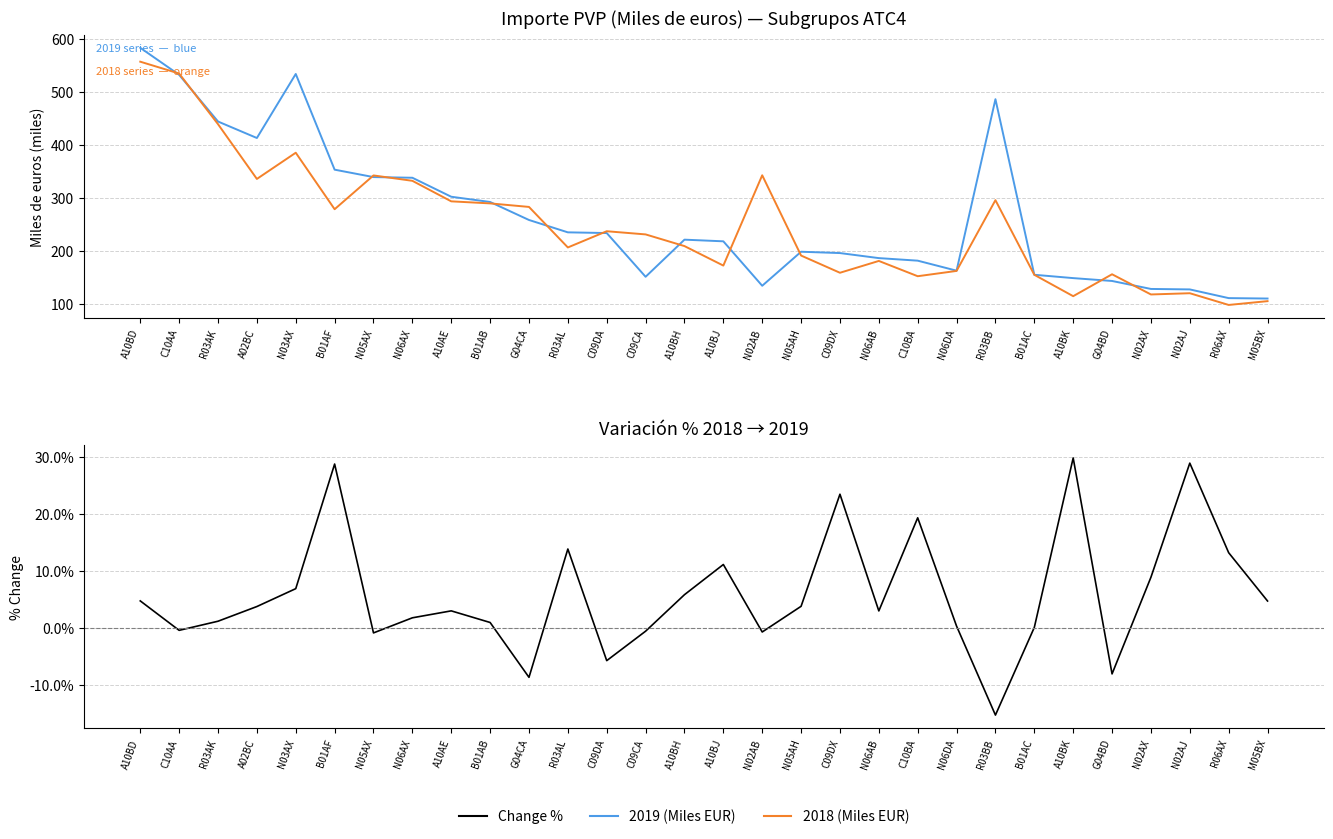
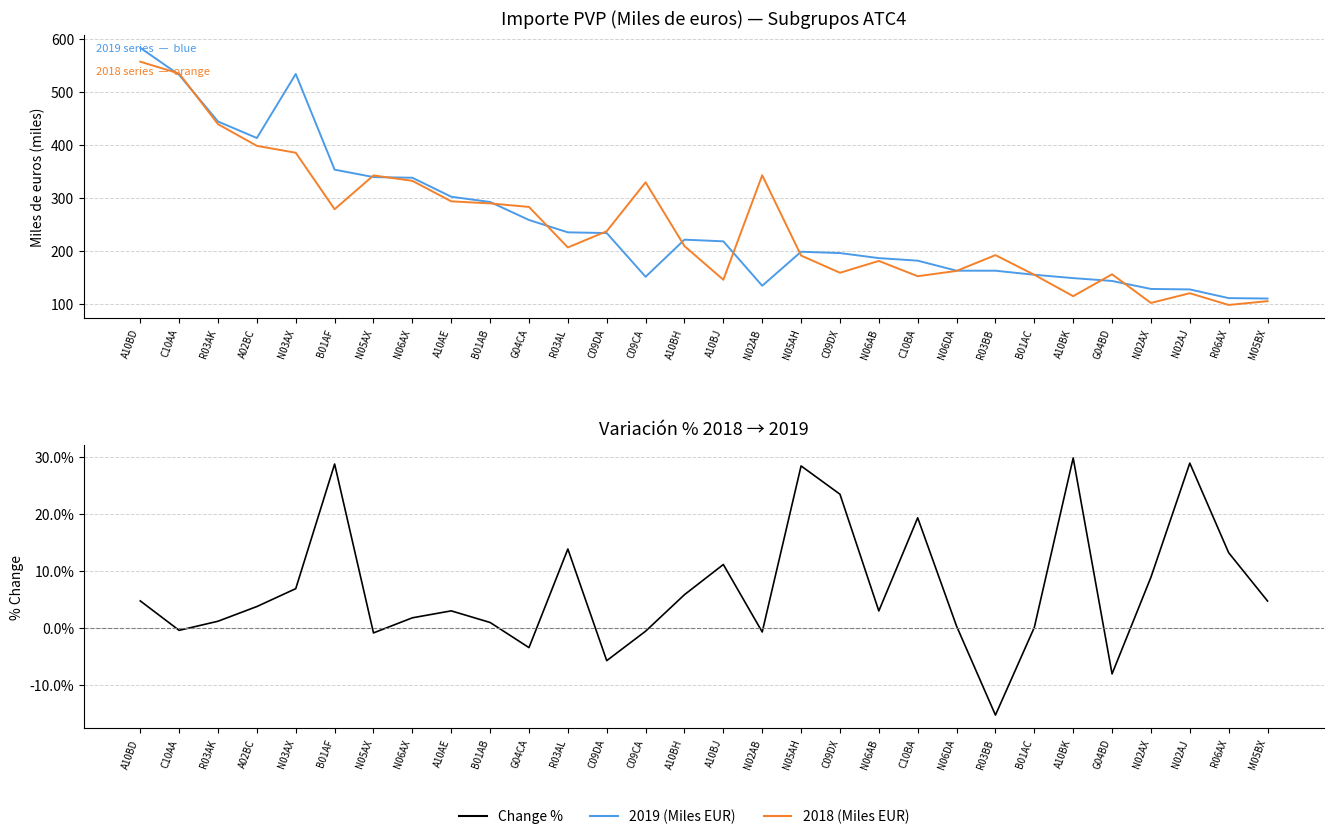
Importe PVP (Miles de euros) — Subgrupos ATC4, 2018 (Miles EUR), A02BC: 340 -> 400
Importe PVP (Miles de euros) — Subgrupos ATC4, 2018 (Miles EUR), C09CA: 230 -> 330
Importe PVP (Miles de euros) — Subgrupos ATC4, 2018 (Miles EUR), A10BJ: 170 -> 150
Importe PVP (Miles de euros) — Subgrupos ATC4, 2019 (Miles EUR), R03BB: 490 -> 160
Importe PVP (Miles de euros) — Subgrupos ATC4, 2018 (Miles EUR), R03BB: 300 -> 190
Importe PVP (Miles de euros) — Subgrupos ATC4, 2018 (Miles EUR), N02AX: 120 -> 100
Variación % 2018 → 2019, G04CA: -9% -> -3%
Variación % 2018 → 2019, N05AH: 4% -> 28%
